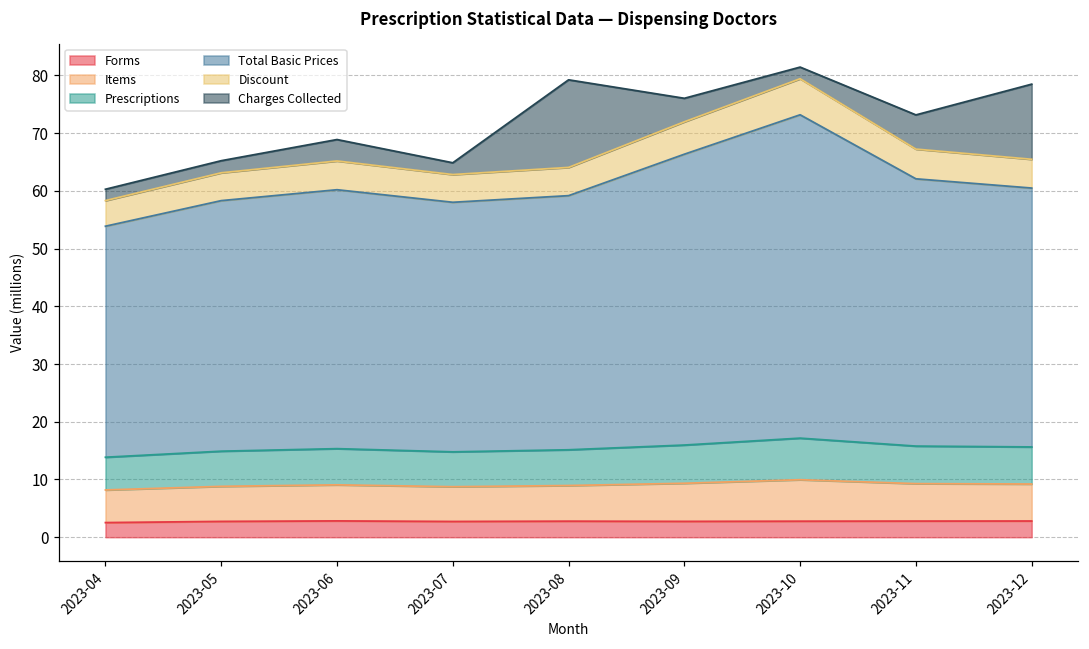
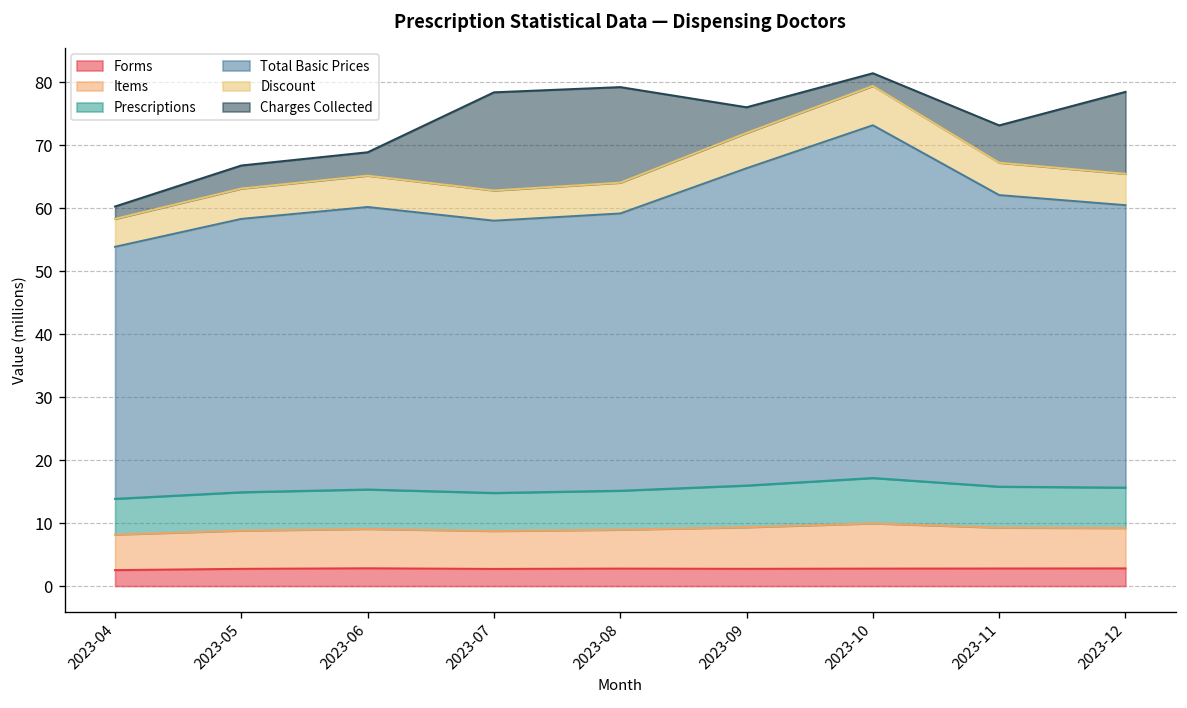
Charges Collected, 2023-05: 2 -> 4
Charges Collected, 2023-07: 2 -> 16
